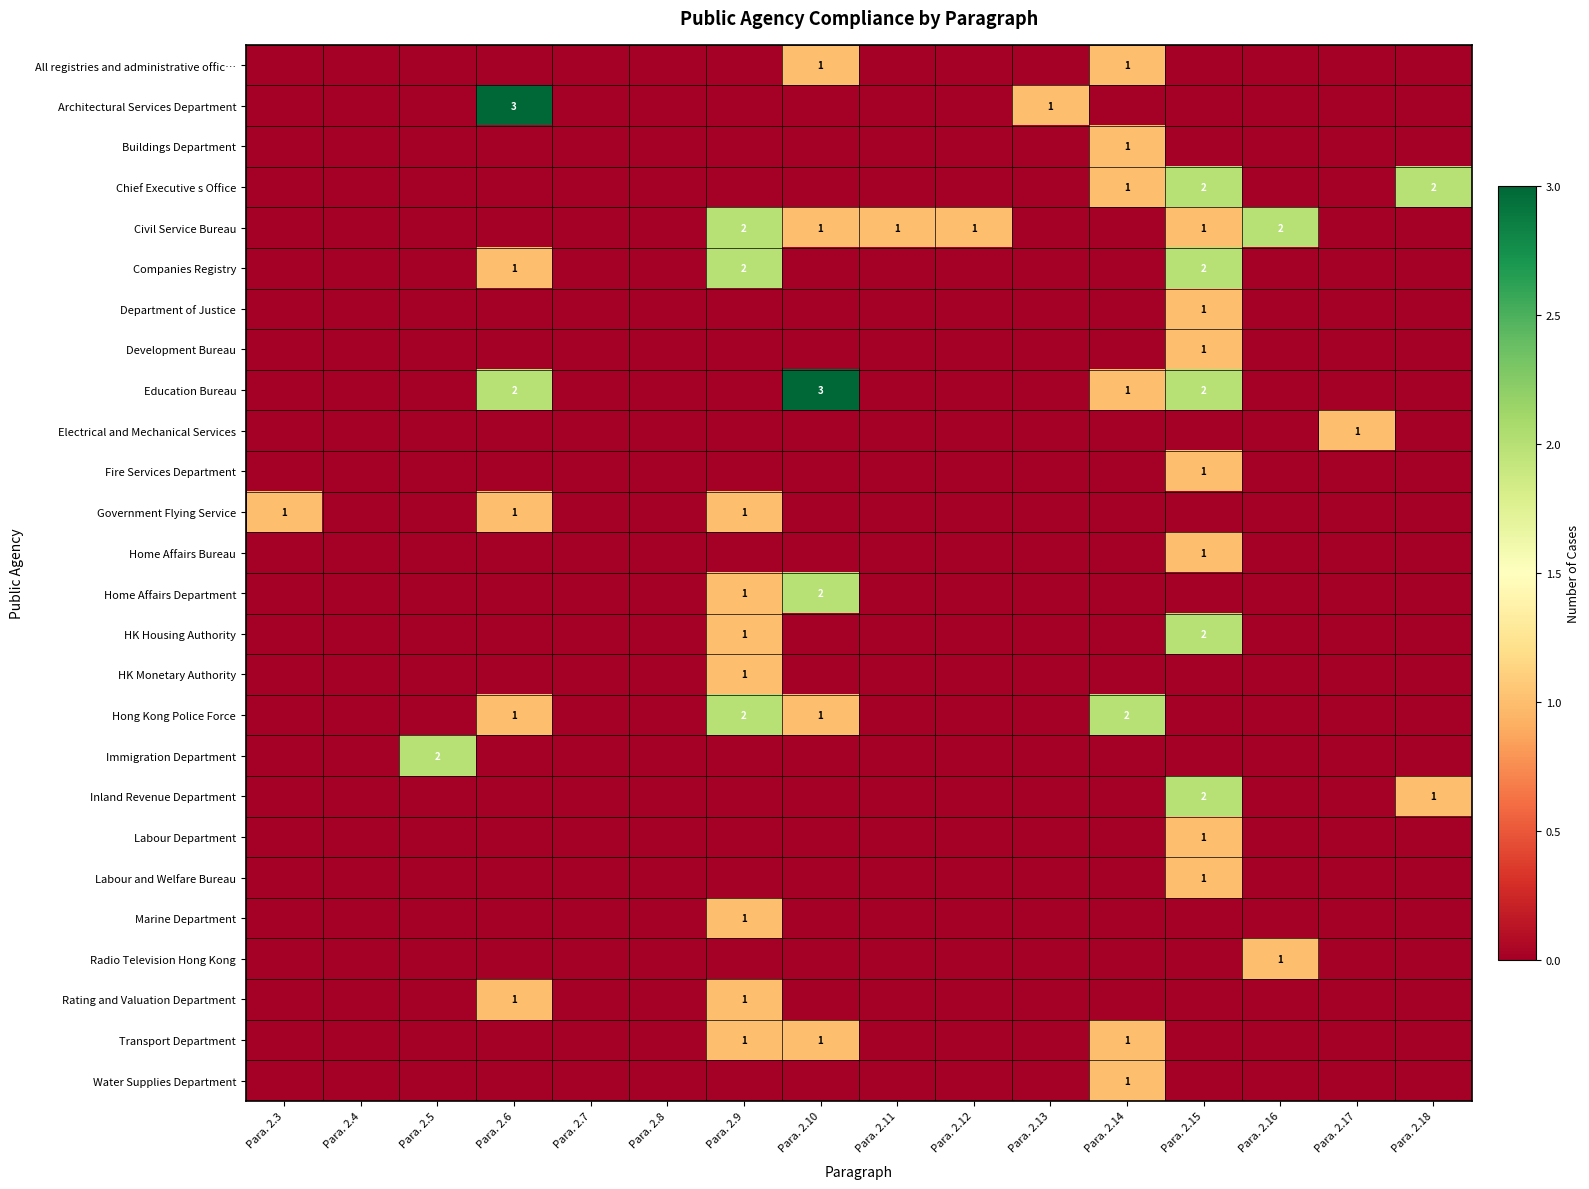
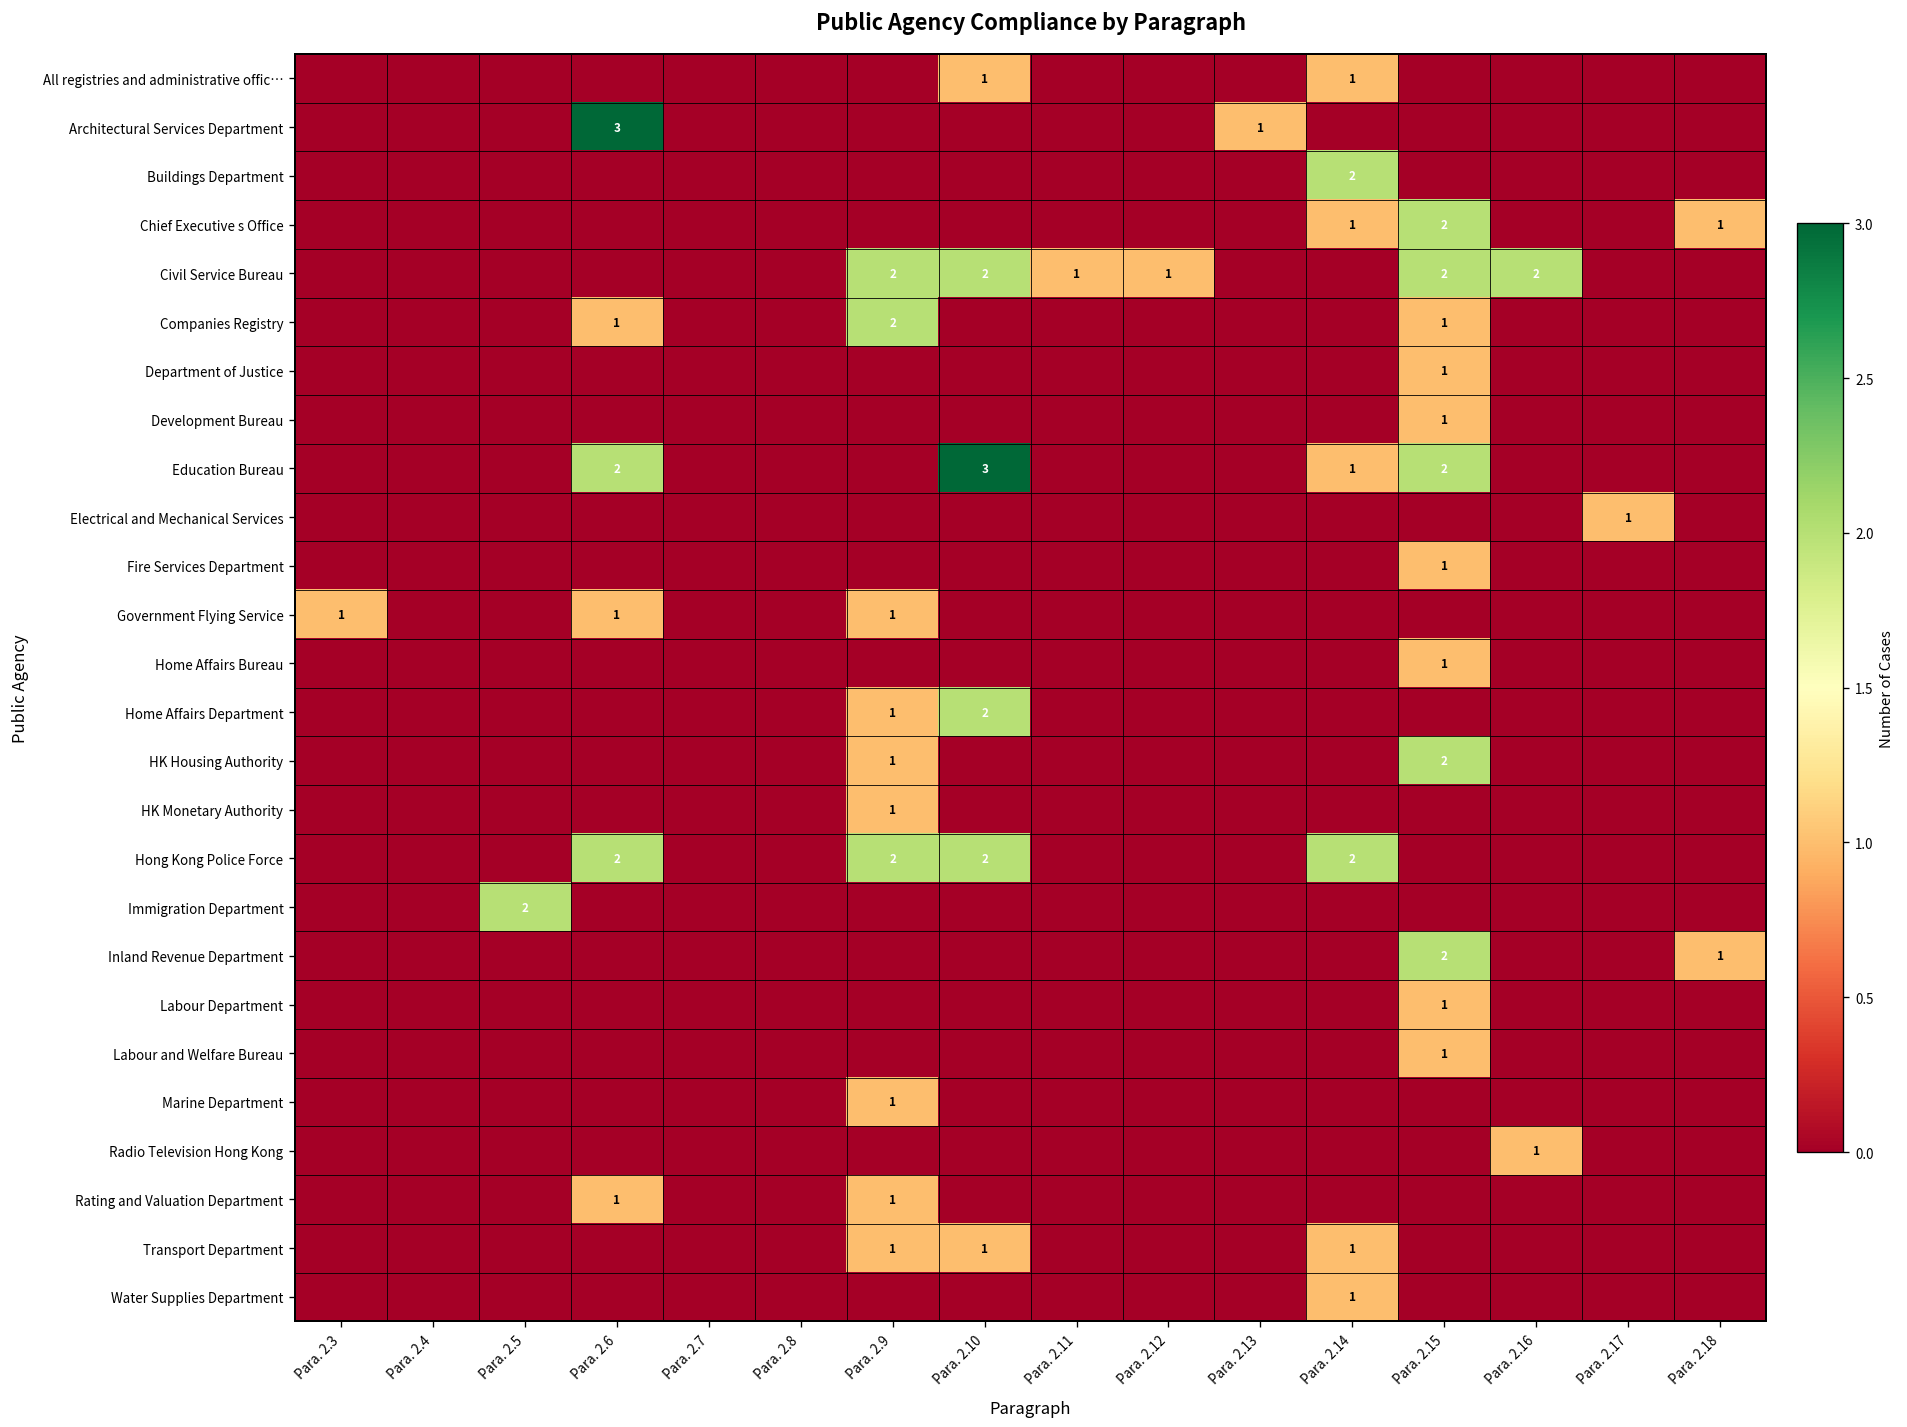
Buildings Department, Para. 2.14: 1 -> 2
Chief Executive s Office, Para. 2.18: 2 -> 1
Civil Service Bureau, Para. 2.10: 1 -> 2
Civil Service Bureau, Para. 2.15: 1 -> 2
Companies Registry, Para. 2.15: 2 -> 1
Hong Kong Police Force, Para. 2.6: 1 -> 2
Hong Kong Police Force, Para. 2.10: 1 -> 2
